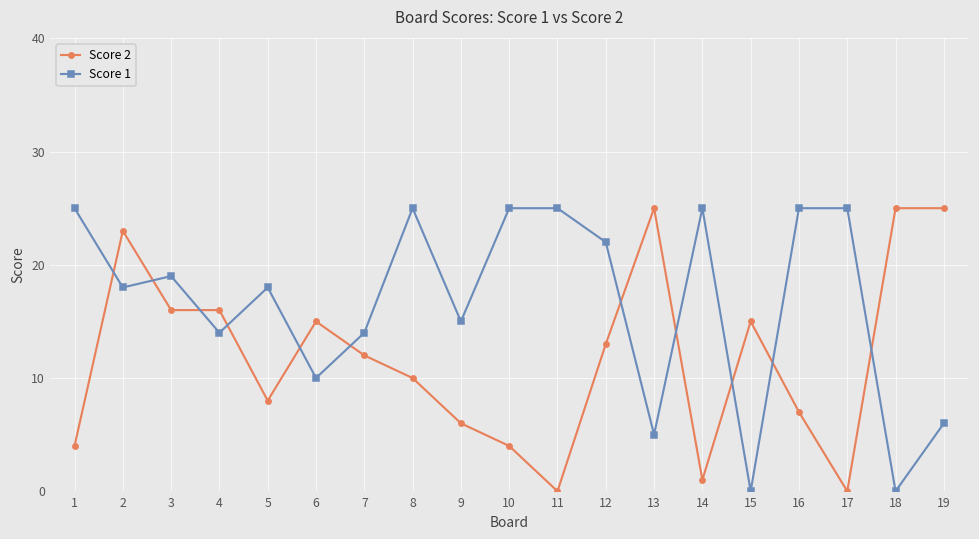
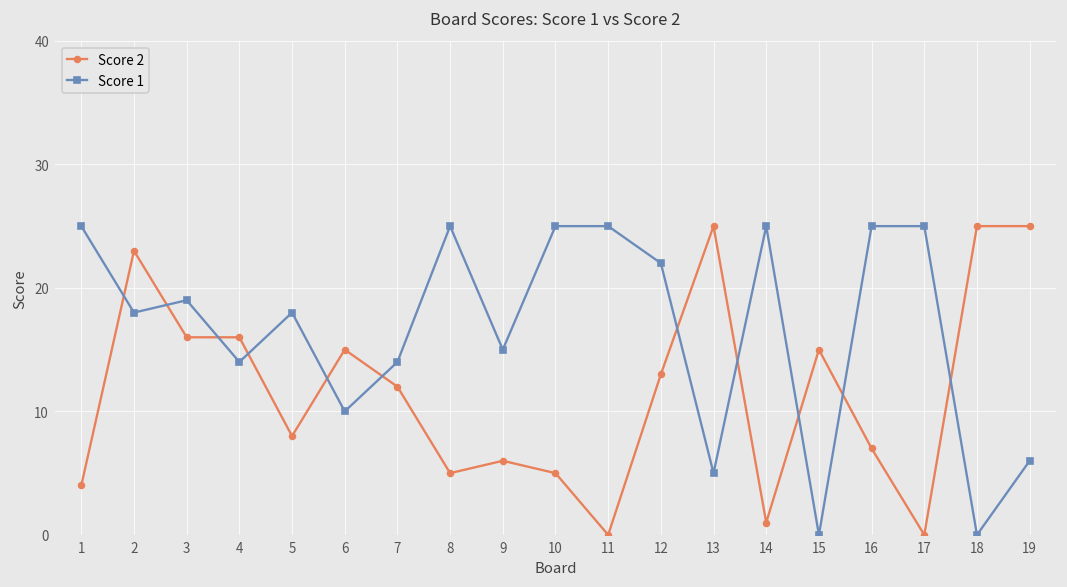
Score 2, 8: 10 -> 5
Score 2, 10: 4 -> 5
